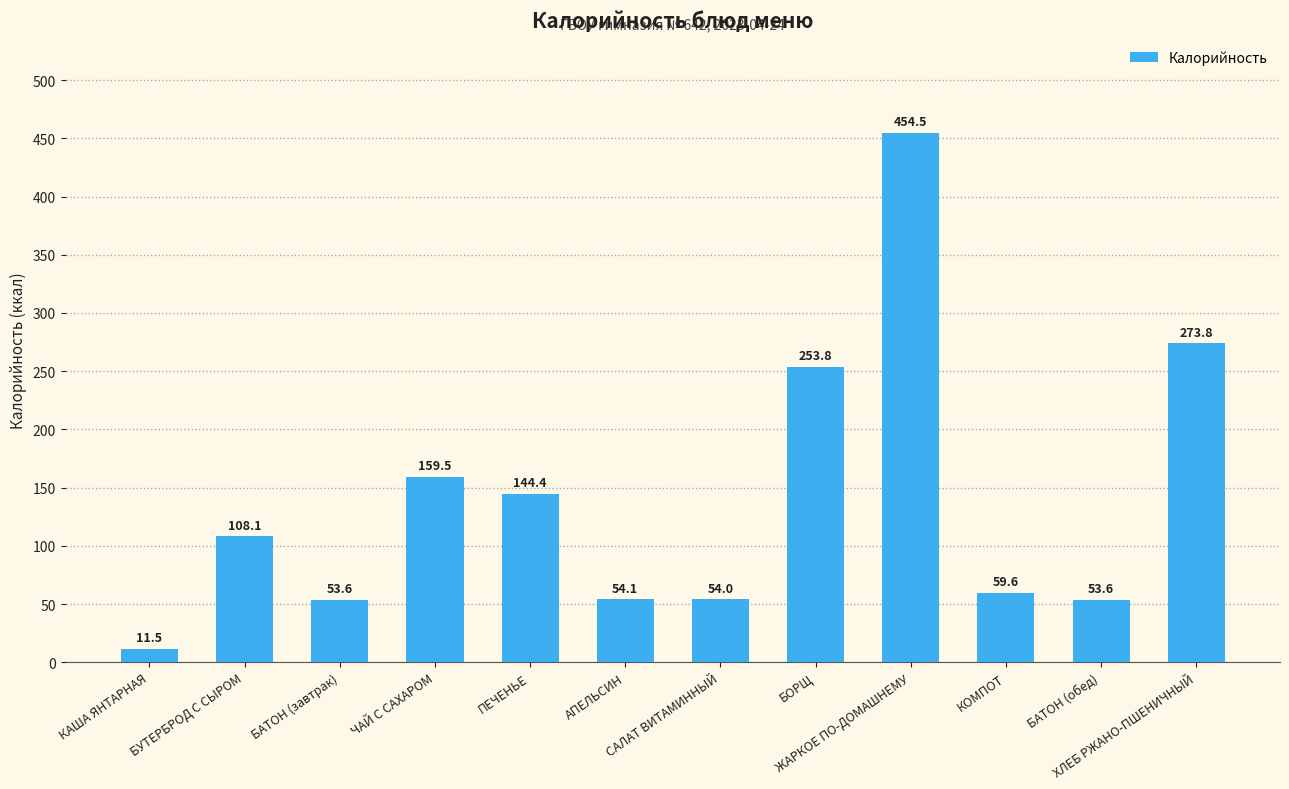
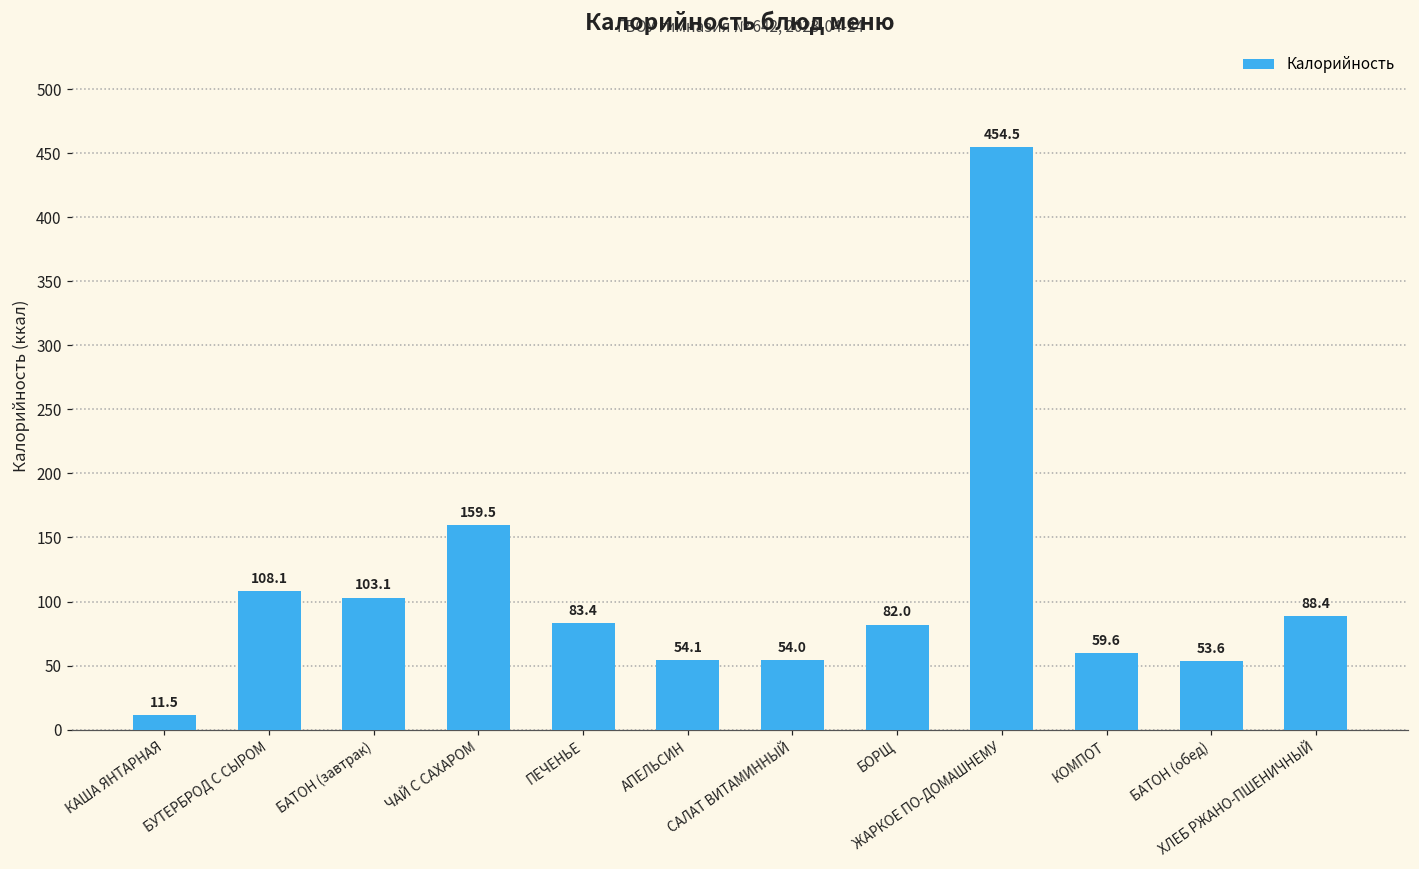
БАТОН (завтрак): 53.6 -> 103.1
ПЕЧЕНЬЕ: 144.4 -> 83.4
БОРЩ: 253.8 -> 82.0
ХЛЕБ РЖАНО-ПШЕНИЧНЫЙ: 273.8 -> 88.4
